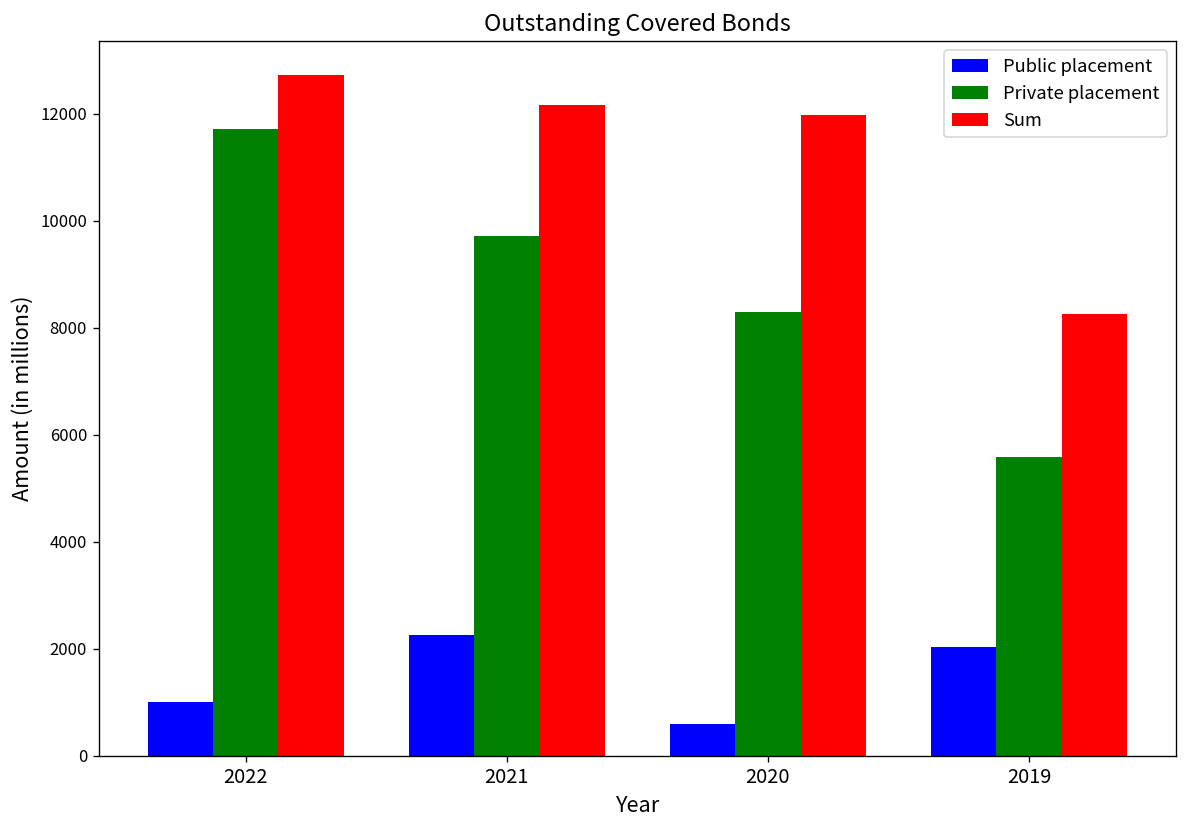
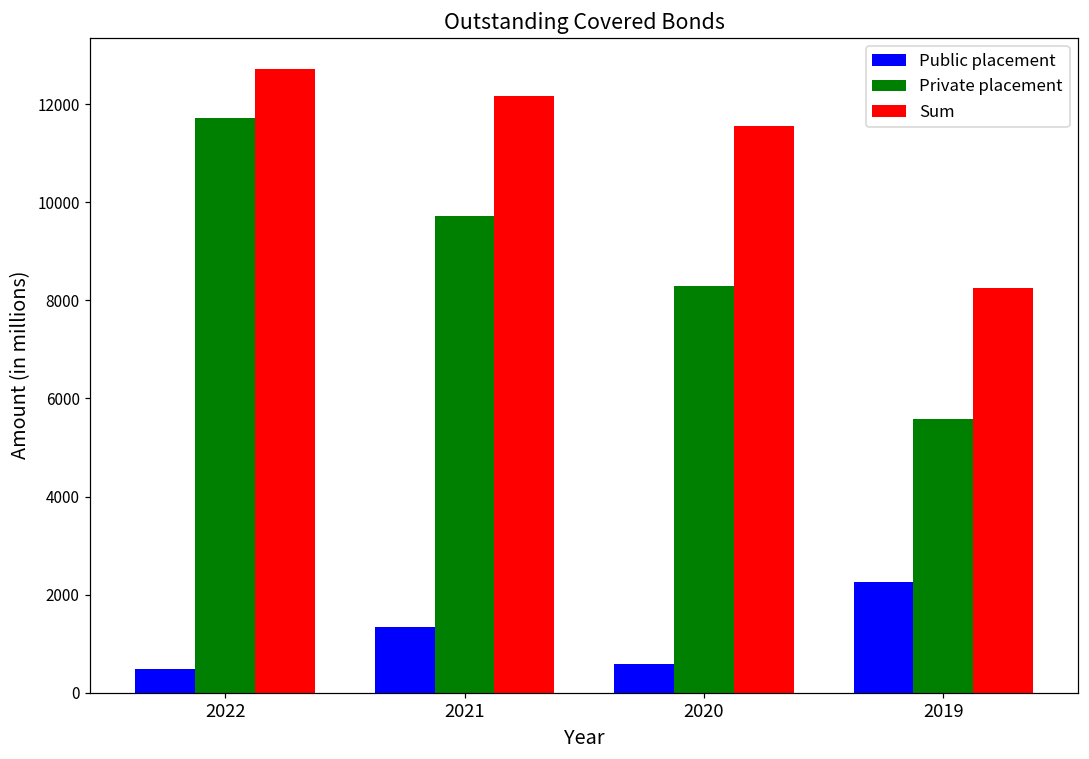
Public placement, 2022: 1000 -> 500
Public placement, 2021: 2300 -> 1300
Sum, 2020: 12000 -> 11600
Public placement, 2019: 2000 -> 2300
